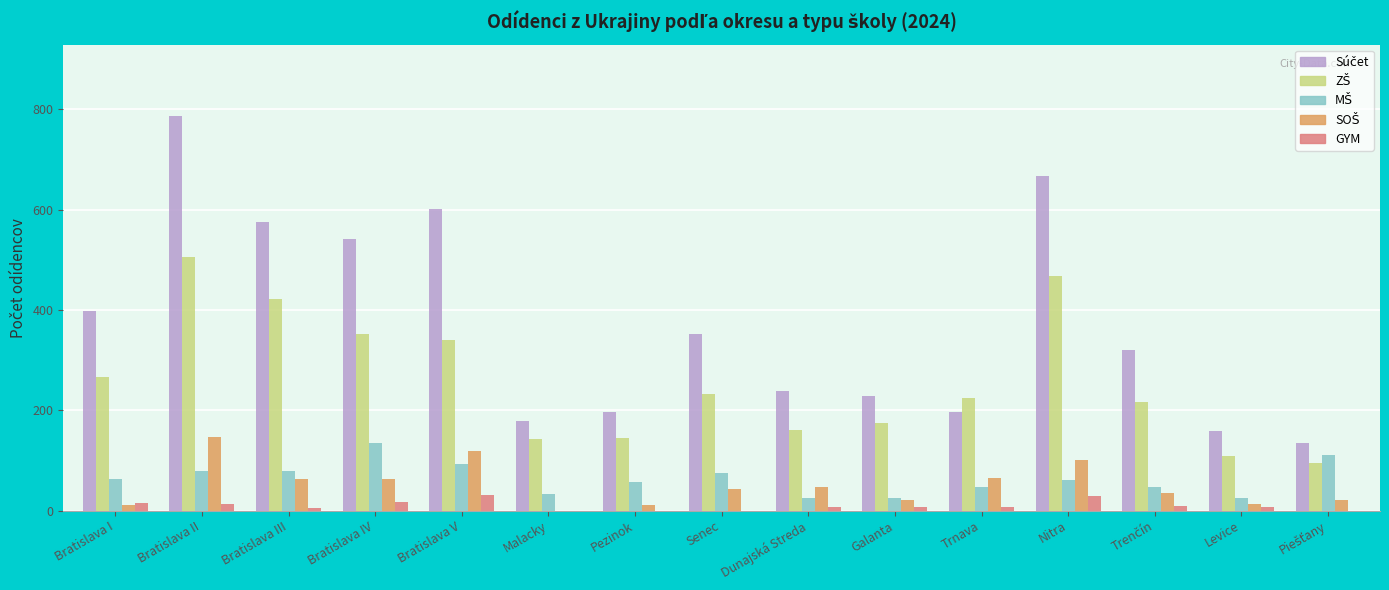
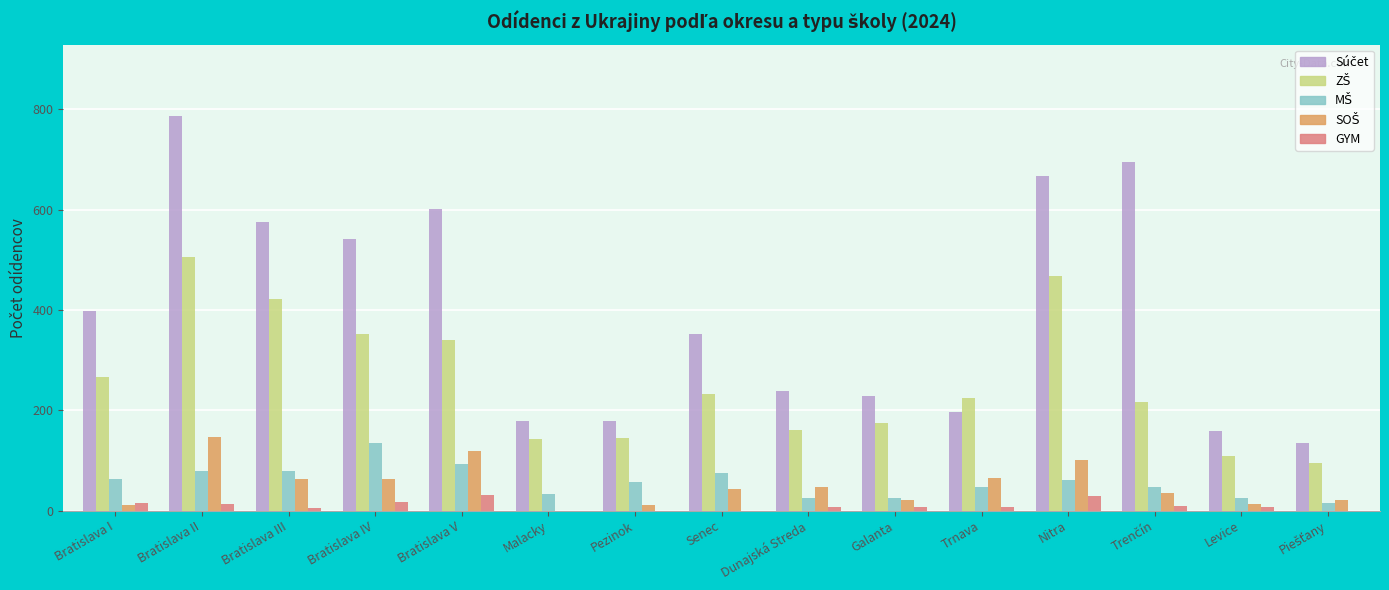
Súčet, Pezinok: 200 -> 180
Súčet, Trenčín: 320 -> 690
MŠ, Piešťany: 110 -> 20
